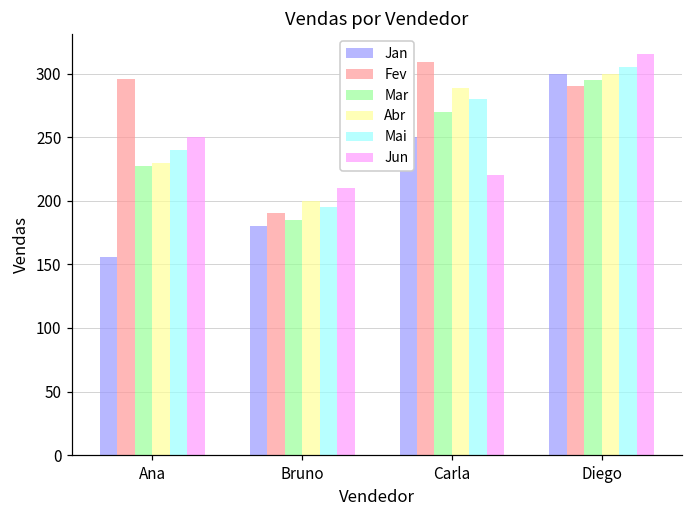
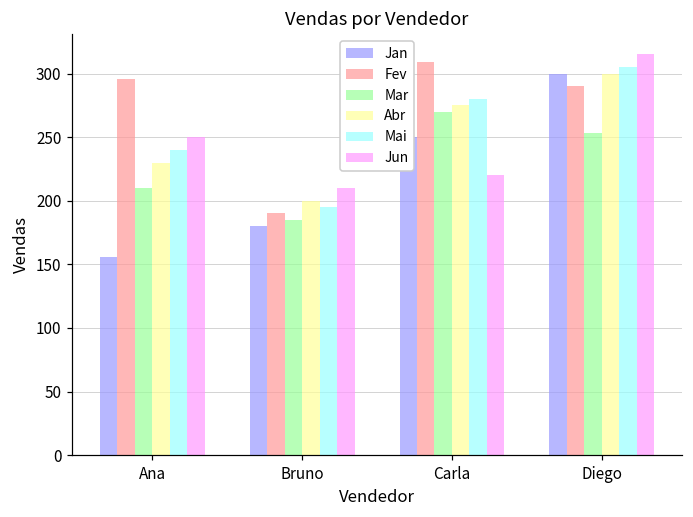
Mar, Ana: 227 -> 210
Abr, Carla: 289 -> 275
Mar, Diego: 295 -> 253
